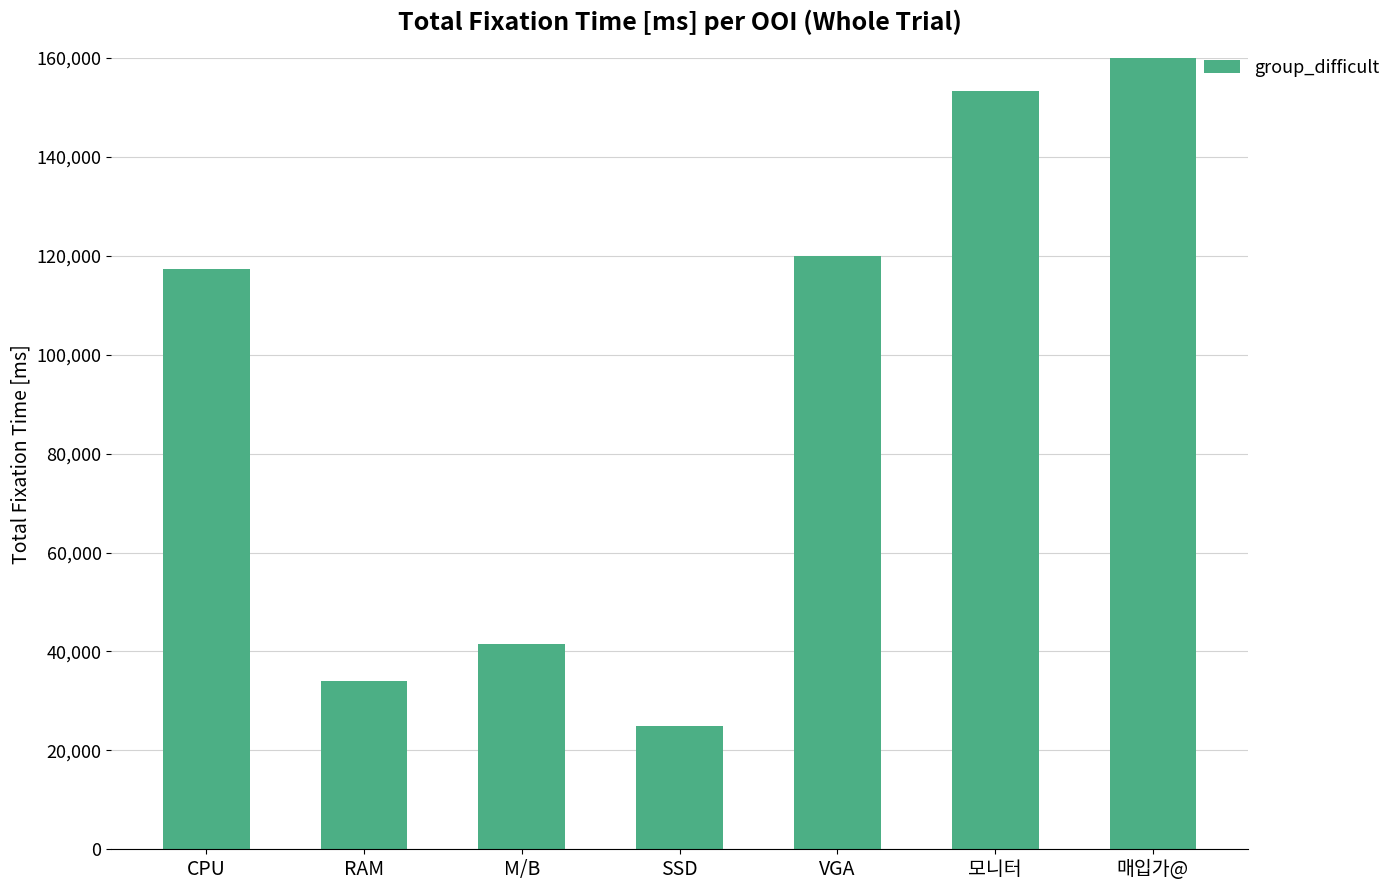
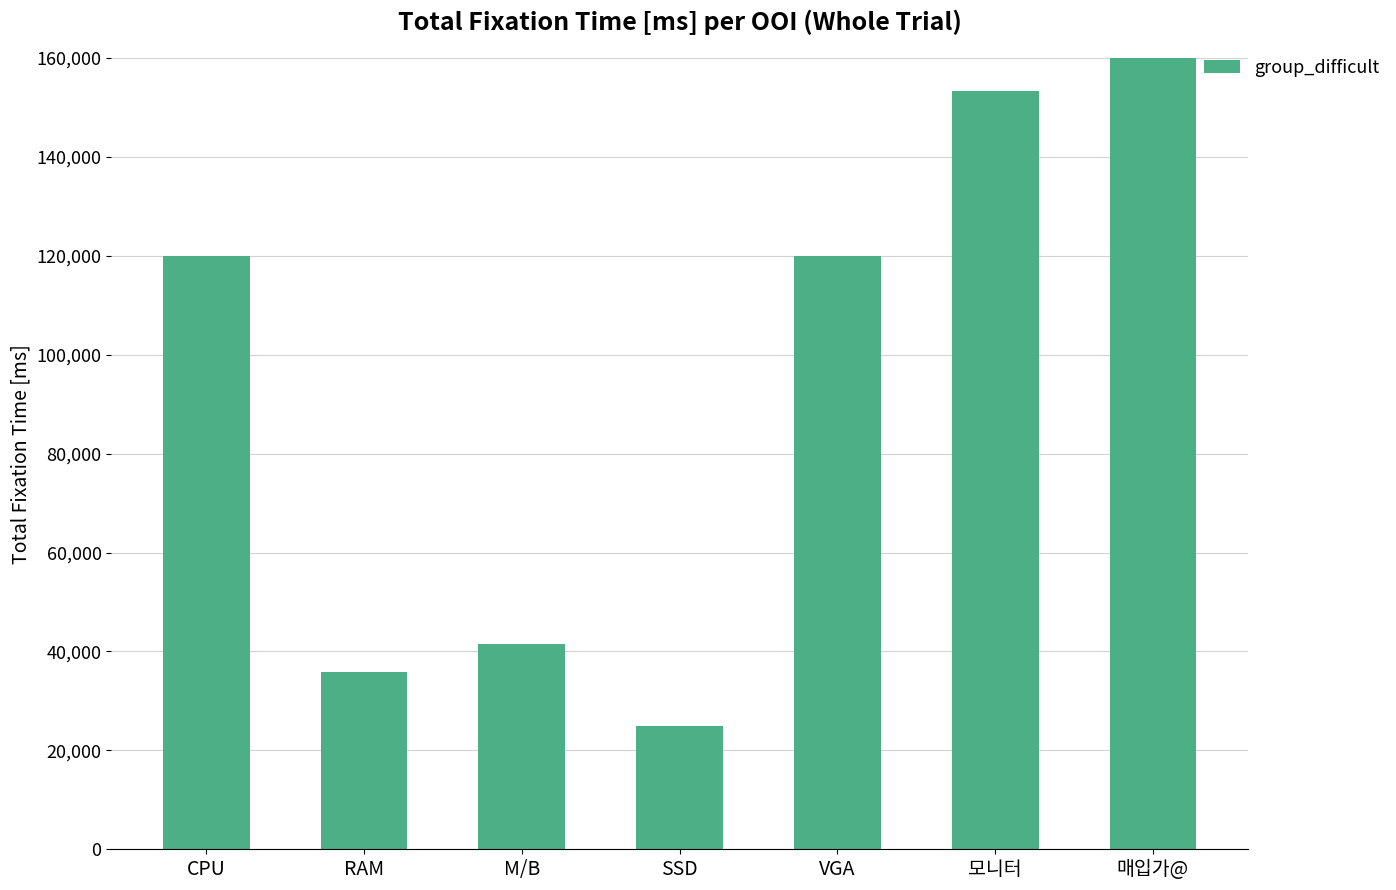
CPU: 117,000 -> 120,000
RAM: 34,000 -> 36,000
